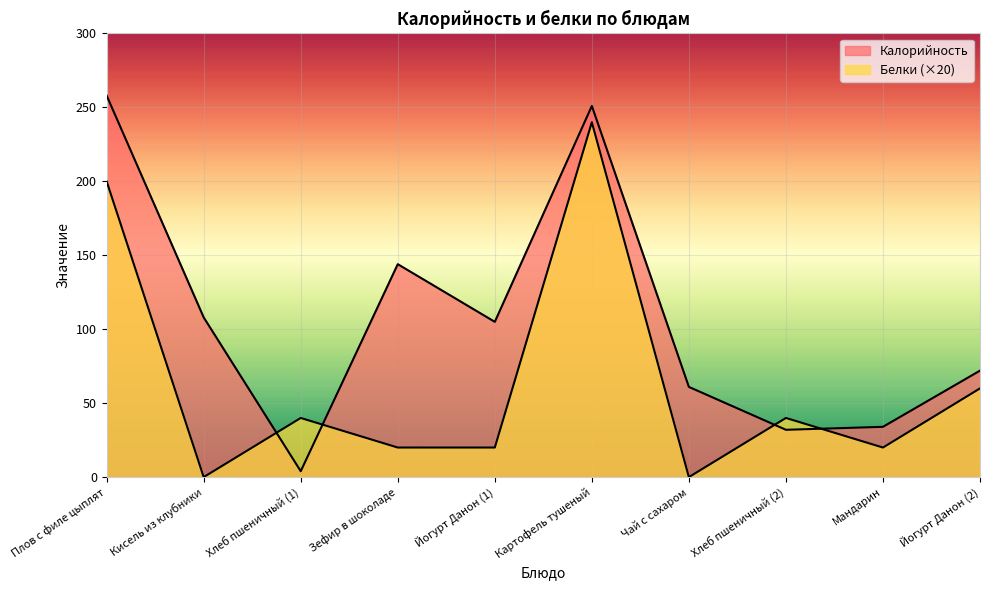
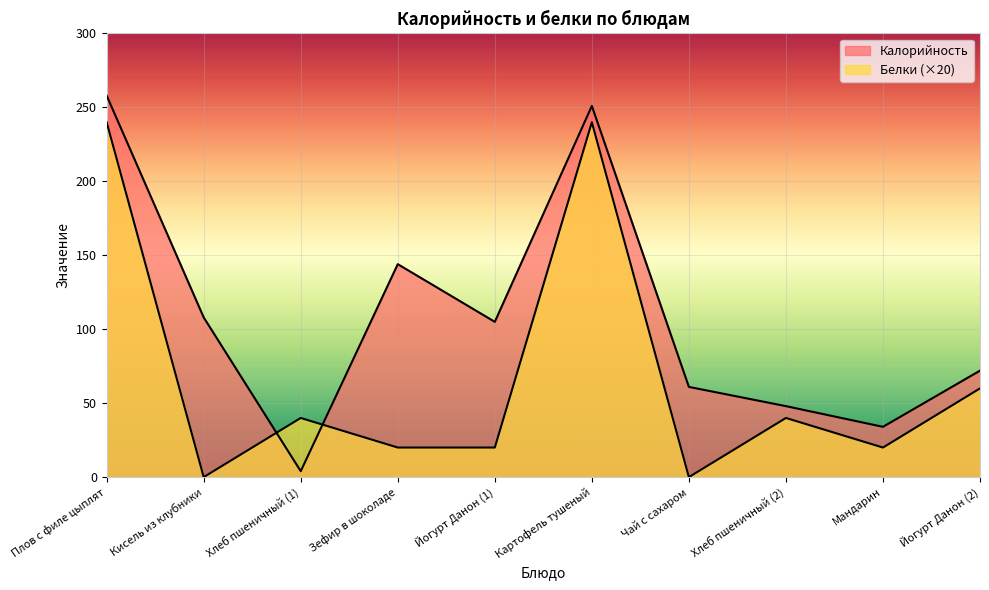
Белки (×20), Плов с филе цыплят: 200 -> 240
Калорийность, Хлеб пшеничный (2): 32 -> 48
